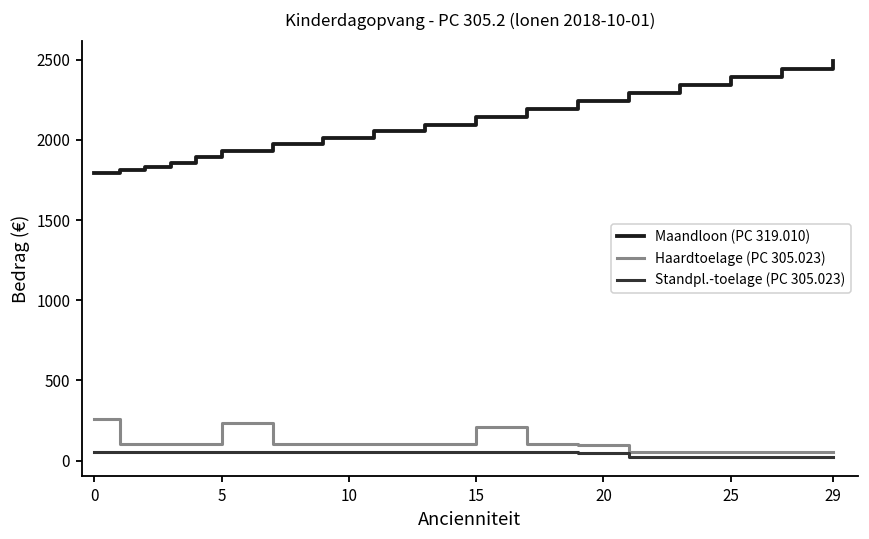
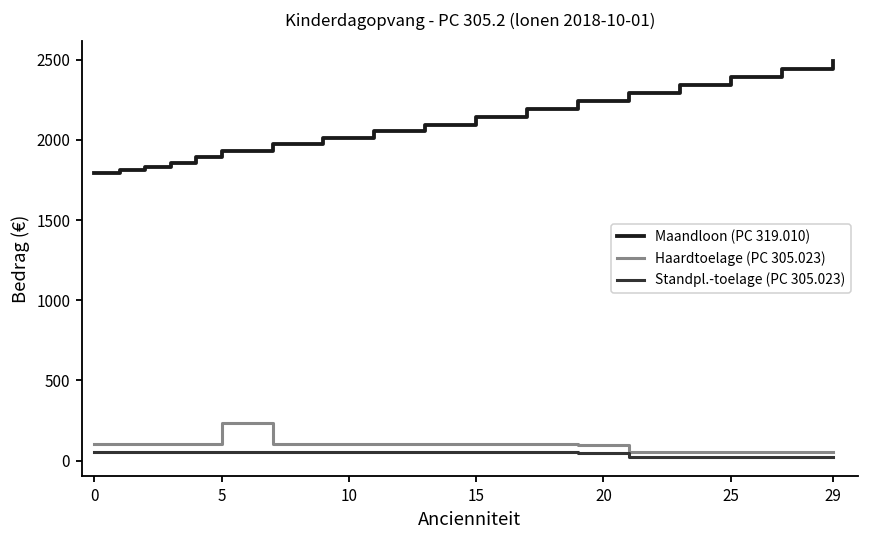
Haardtoelage (PC 305.023), 0: 260 -> 100
Haardtoelage (PC 305.023), 15: 210 -> 100
